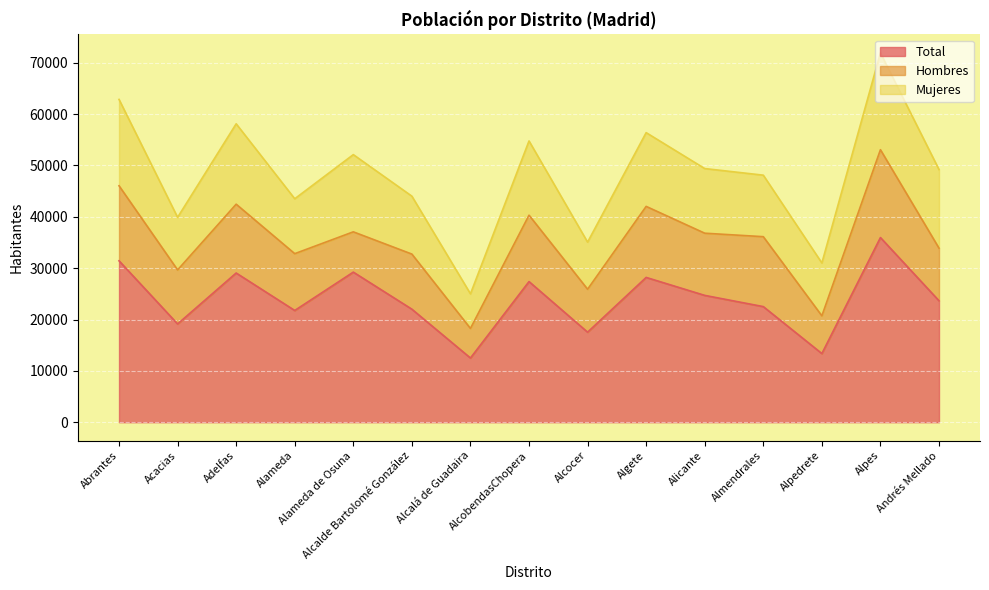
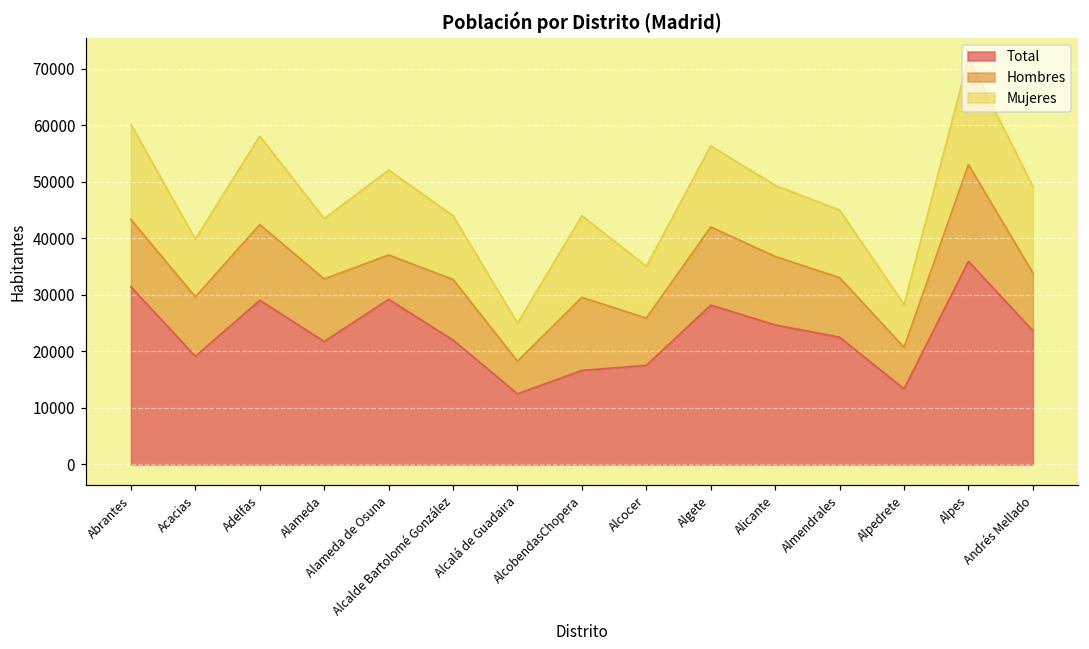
Hombres, Abrantes: 15000 -> 12000
Total, AlcobendasChopera: 27000 -> 17000
Hombres, Almendrales: 14000 -> 11000
Mujeres, Alpedrete: 10000 -> 8000
